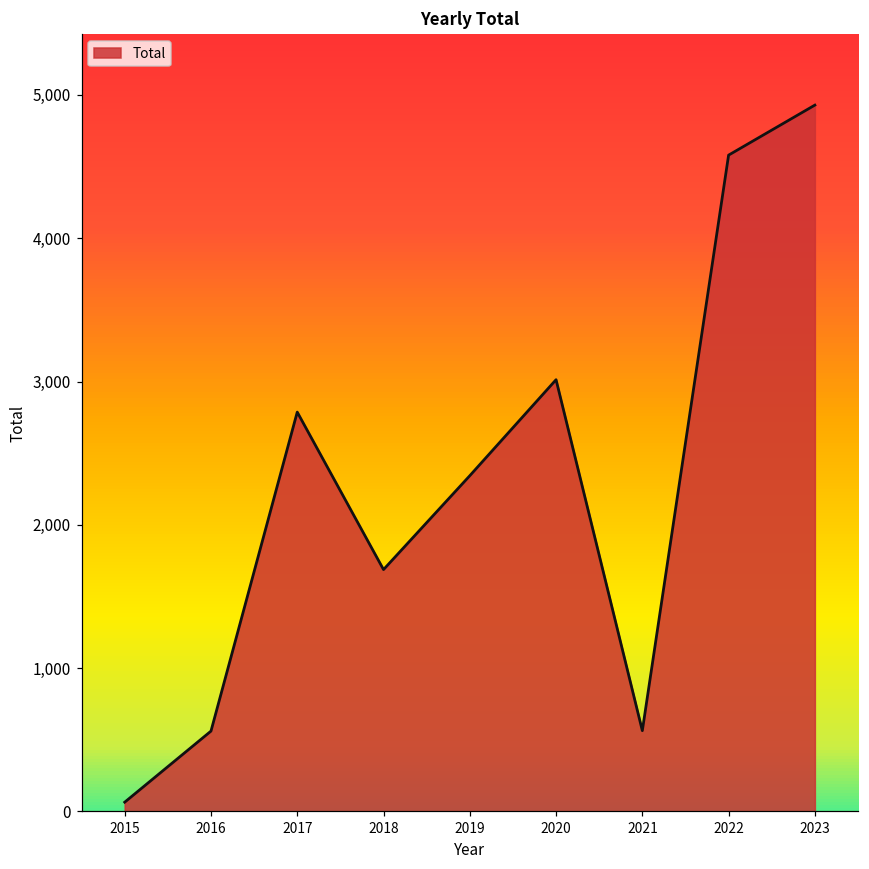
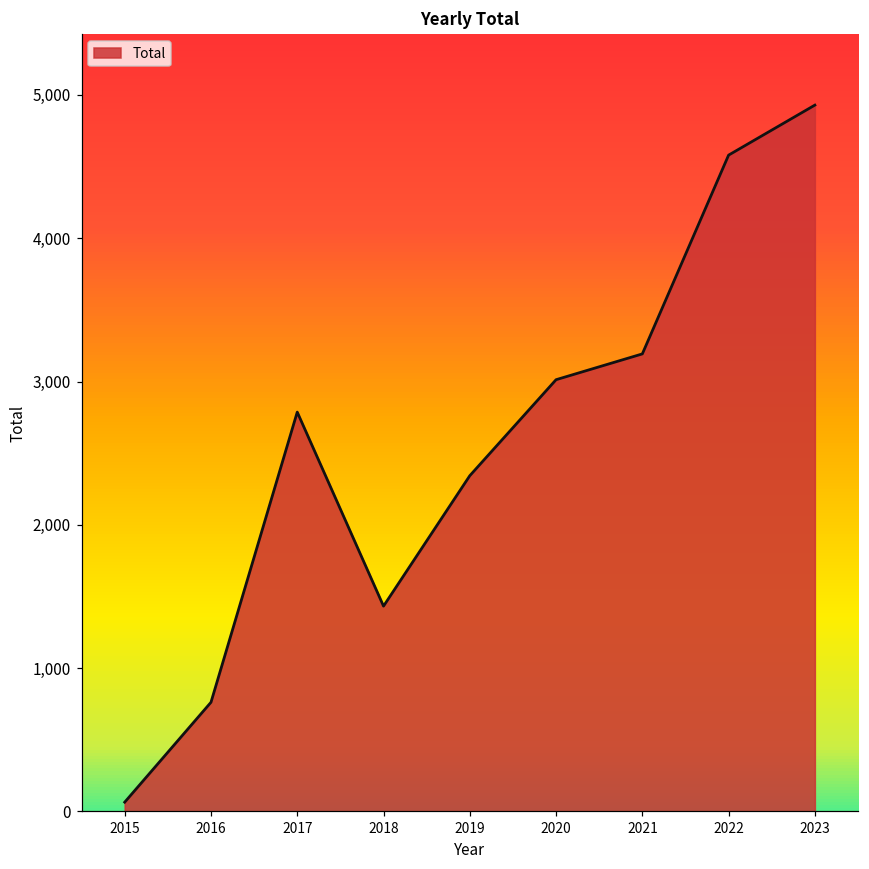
2016: 560 -> 760
2018: 1,690 -> 1,430
2021: 560 -> 3,190
